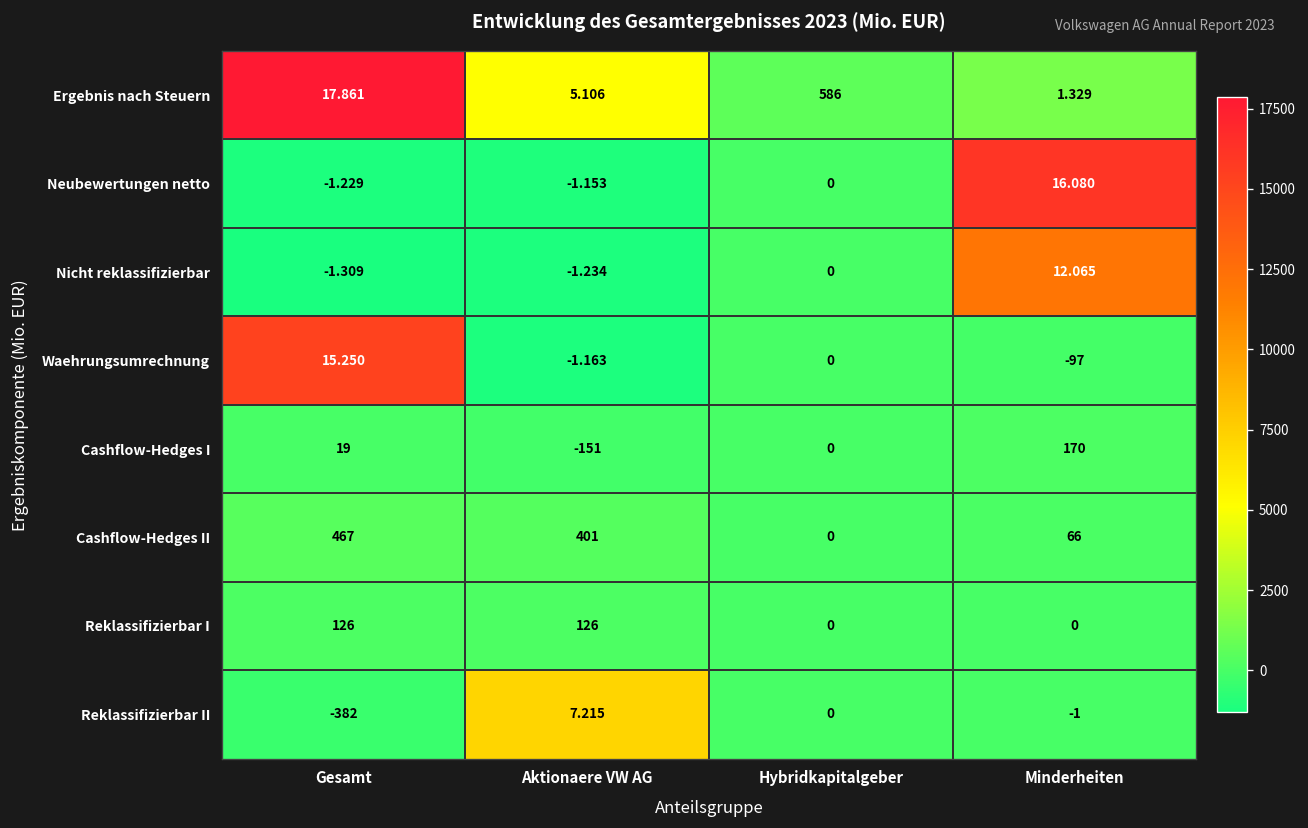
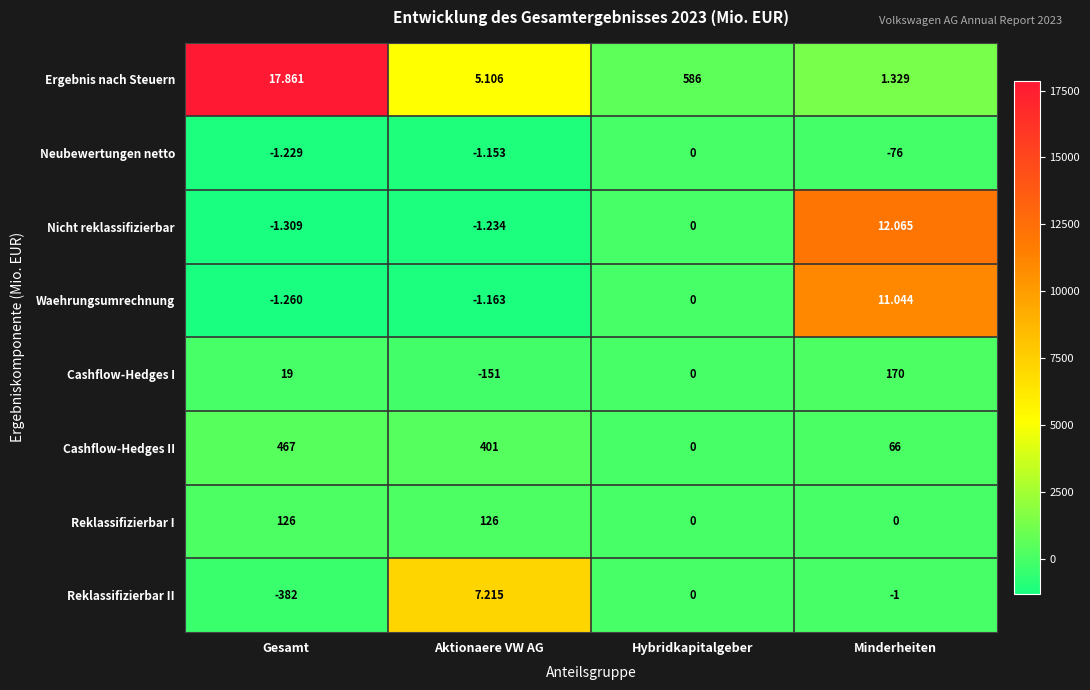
Neubewertungen netto, Minderheiten: 16.080 -> -76
Waehrungsumrechnung, Gesamt: 15.250 -> -1.260
Waehrungsumrechnung, Minderheiten: -97 -> 11.044
